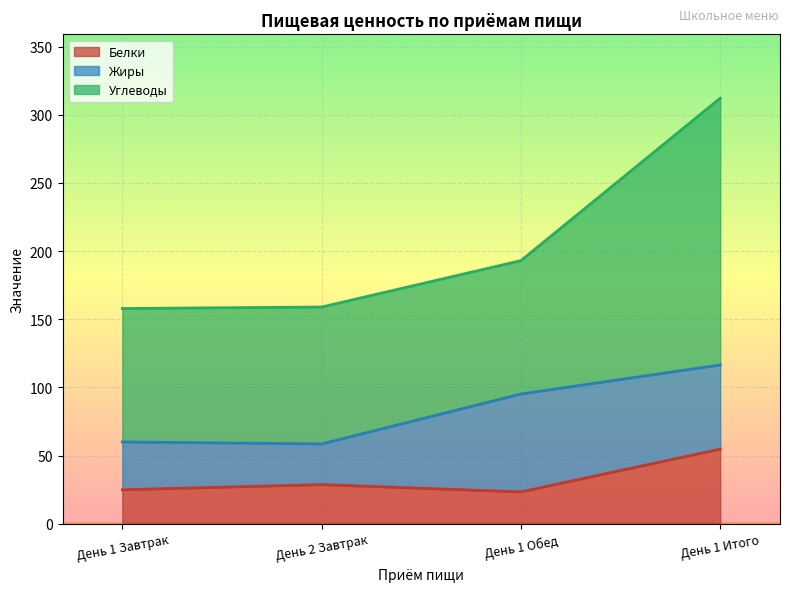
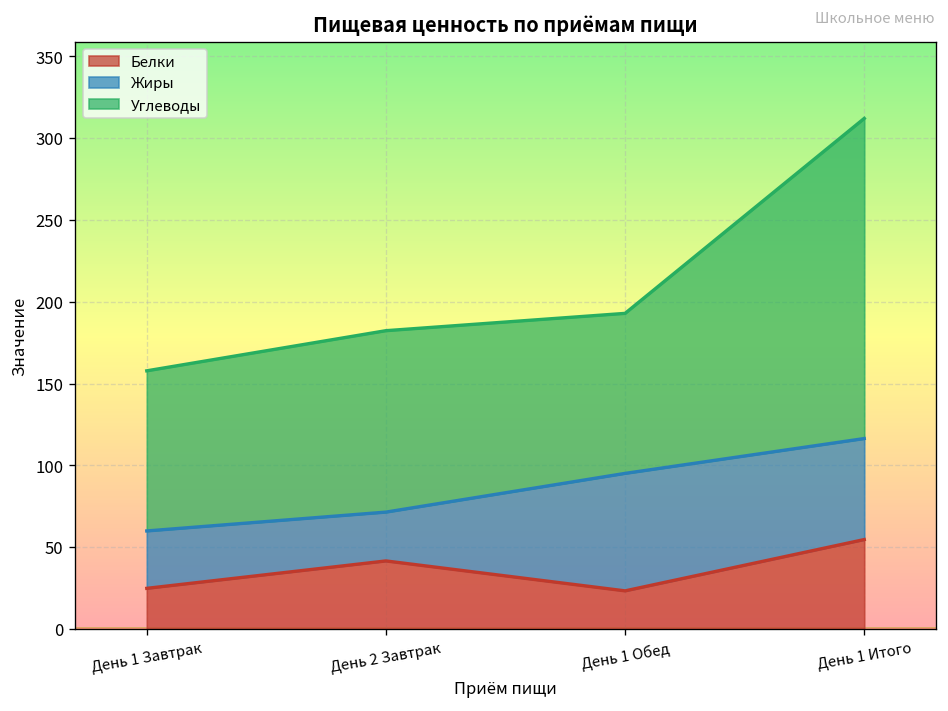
Белки, День 2 Завтрак: 29 -> 42
Углеводы, День 2 Завтрак: 100 -> 111
